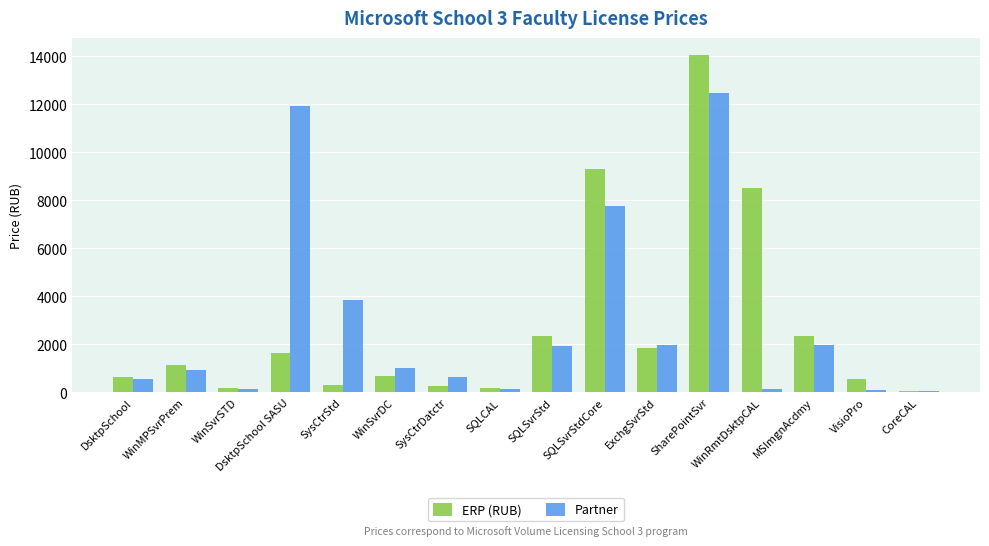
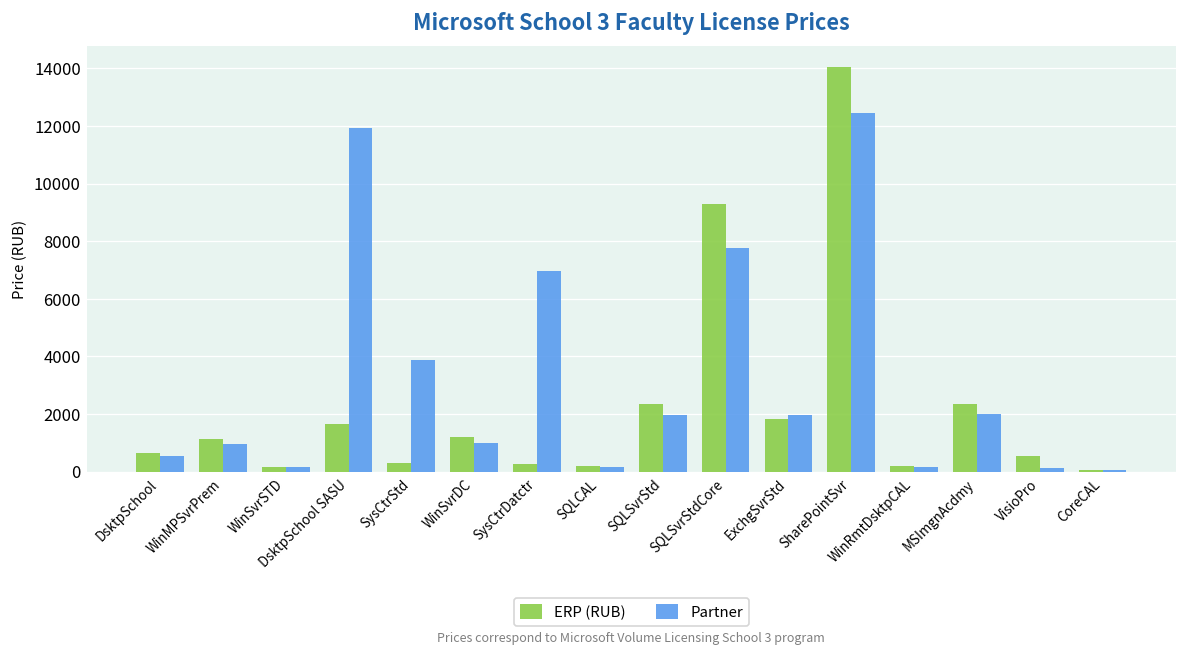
ERP (RUB), WinSvrDC: 700 -> 1200
Partner, SysCtrDatctr: 700 -> 7000
ERP (RUB), WinRmtDsktpCAL: 8500 -> 200
